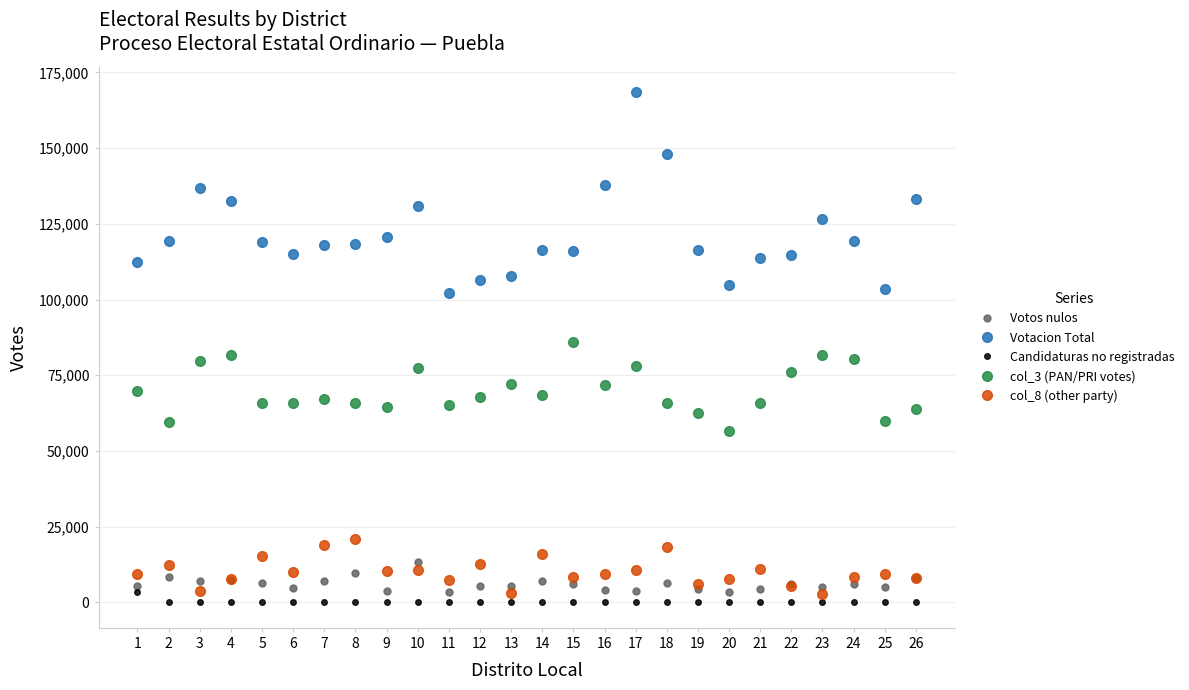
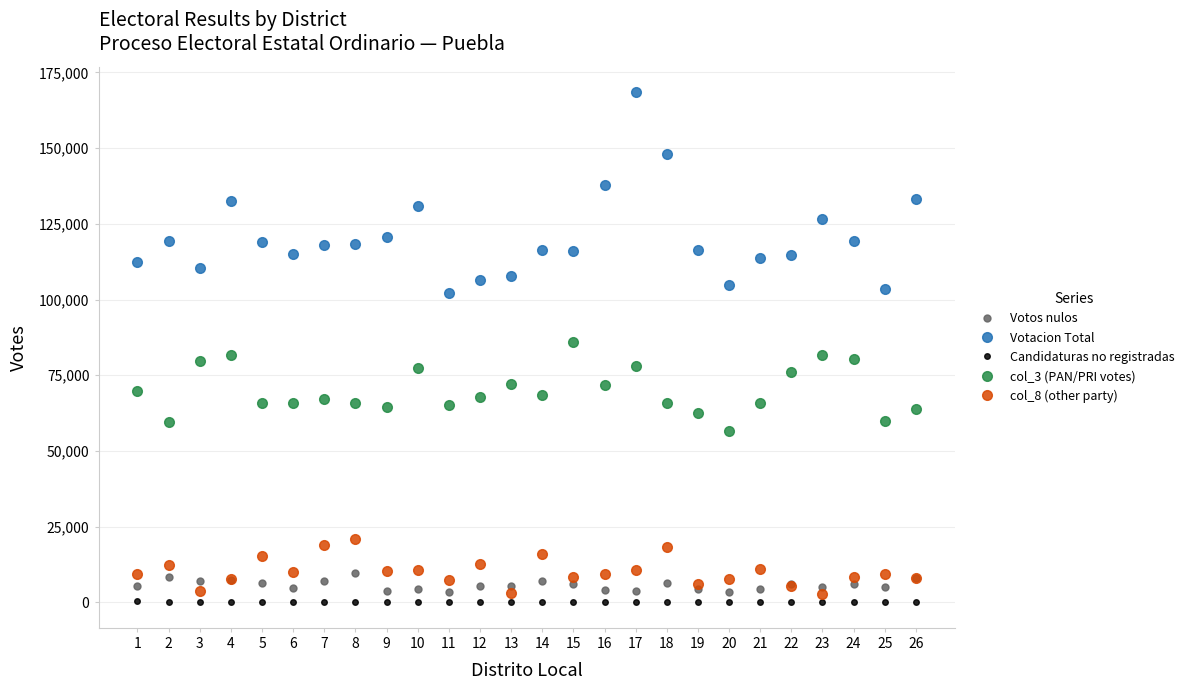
Candidaturas no registradas, 1: 4,000 -> 0
Votacion Total, 3: 137,000 -> 110,000
Votos nulos, 10: 13,000 -> 4,000
